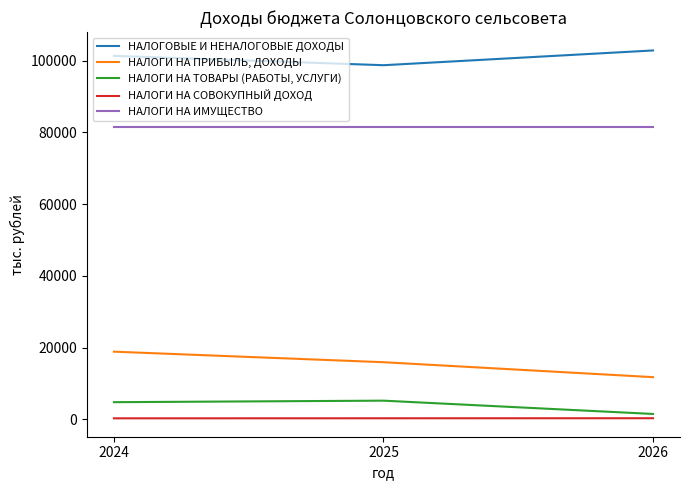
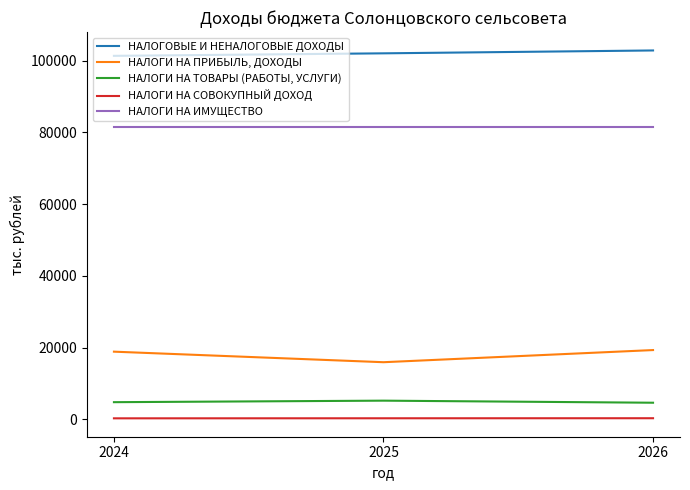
НАЛОГОВЫЕ И НЕНАЛОГОВЫЕ ДОХОДЫ, 2025: 99000 -> 102000
НАЛОГИ НА ПРИБЫЛЬ, ДОХОДЫ, 2026: 12000 -> 19000
НАЛОГИ НА ТОВАРЫ (РАБОТЫ, УСЛУГИ), 2026: 1000 -> 5000
